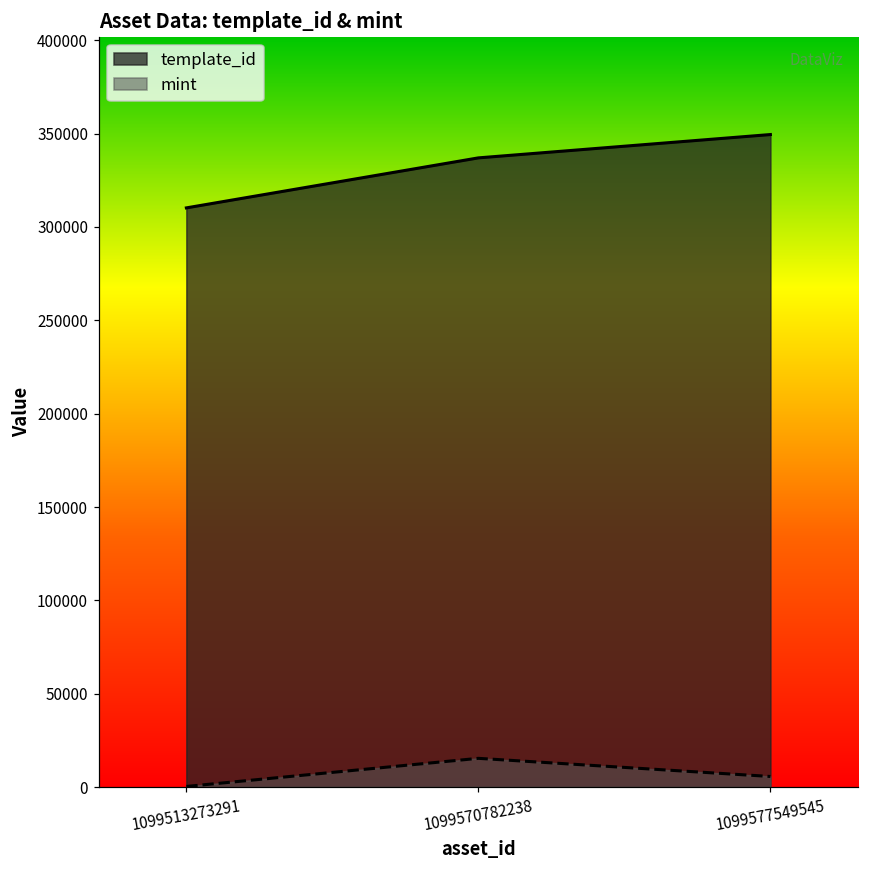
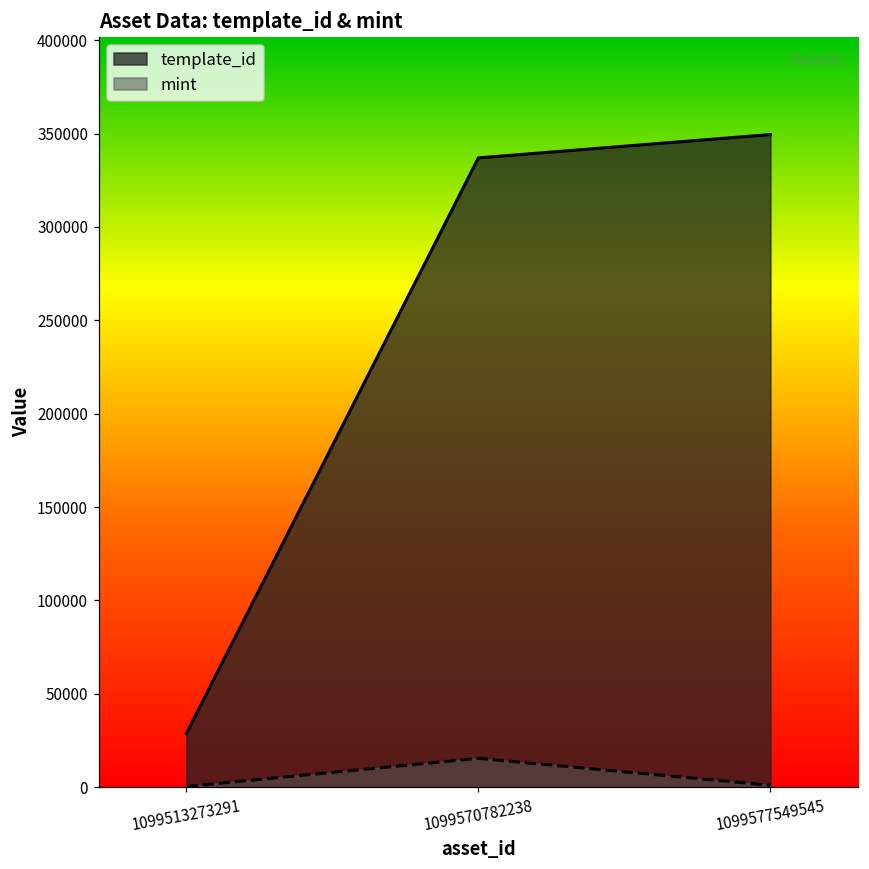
template_id, 1099513273291: 310000 -> 29000
mint, 1099577549545: 6000 -> 1000
